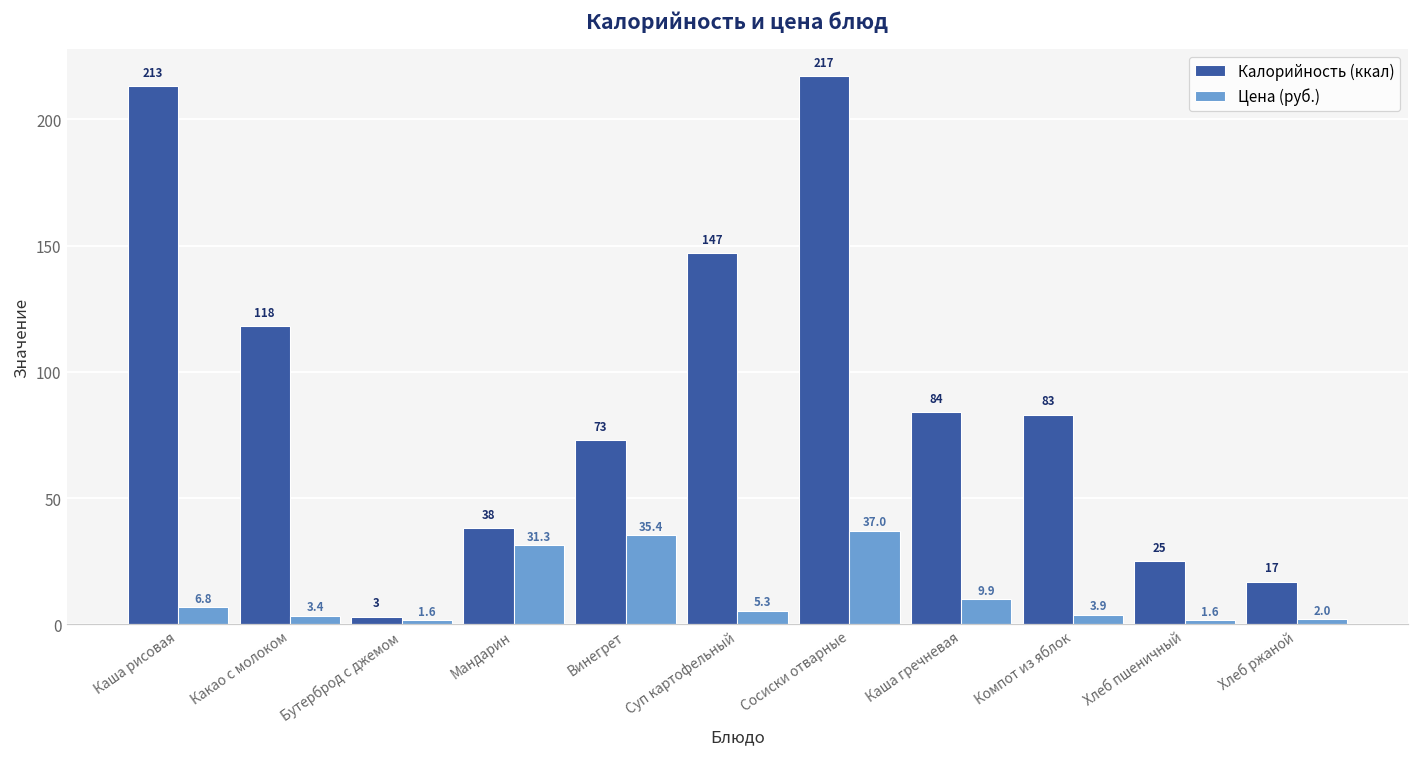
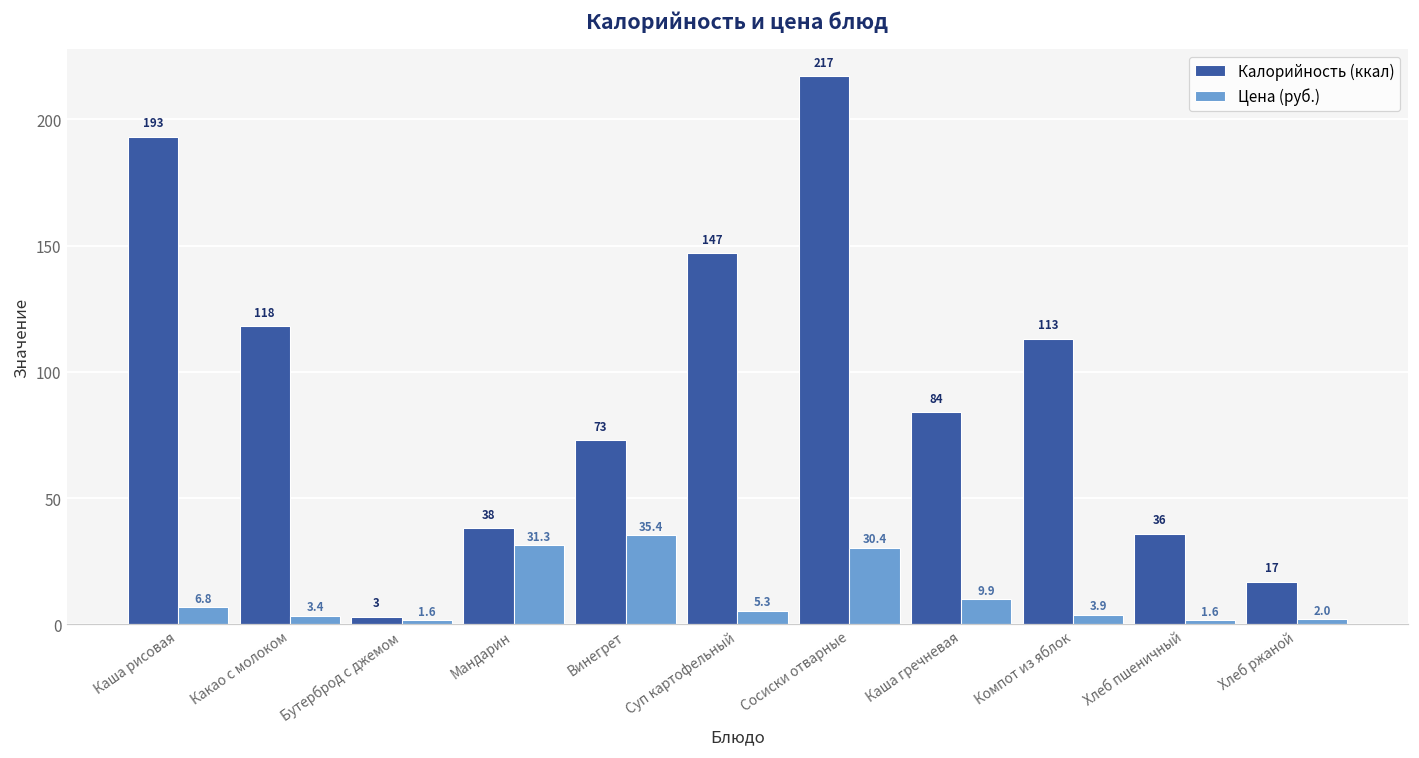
Калорийность (ккал), Каша рисовая: 213 -> 193
Цена (руб.), Сосиски отварные: 37.0 -> 30.4
Калорийность (ккал), Компот из яблок: 83 -> 113
Калорийность (ккал), Хлеб пшеничный: 25 -> 36
